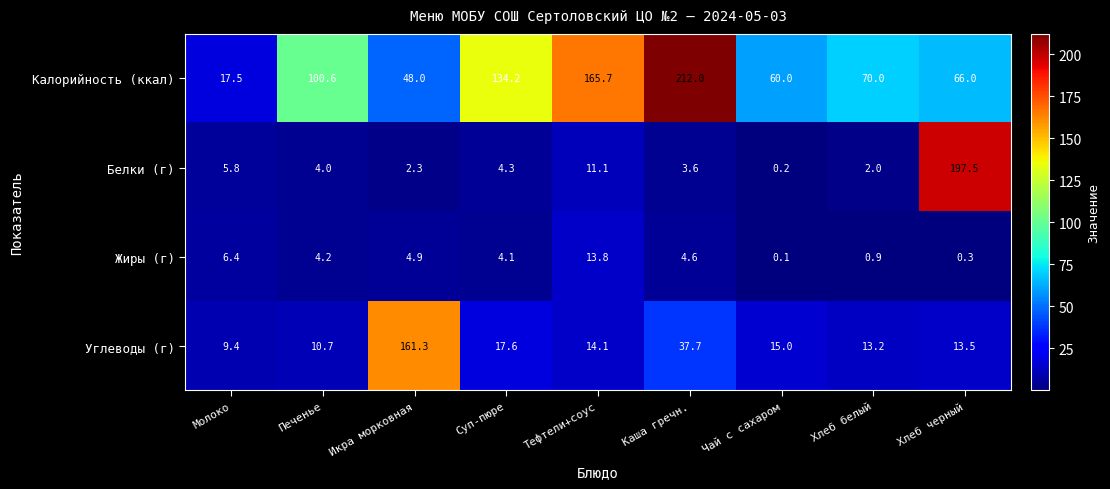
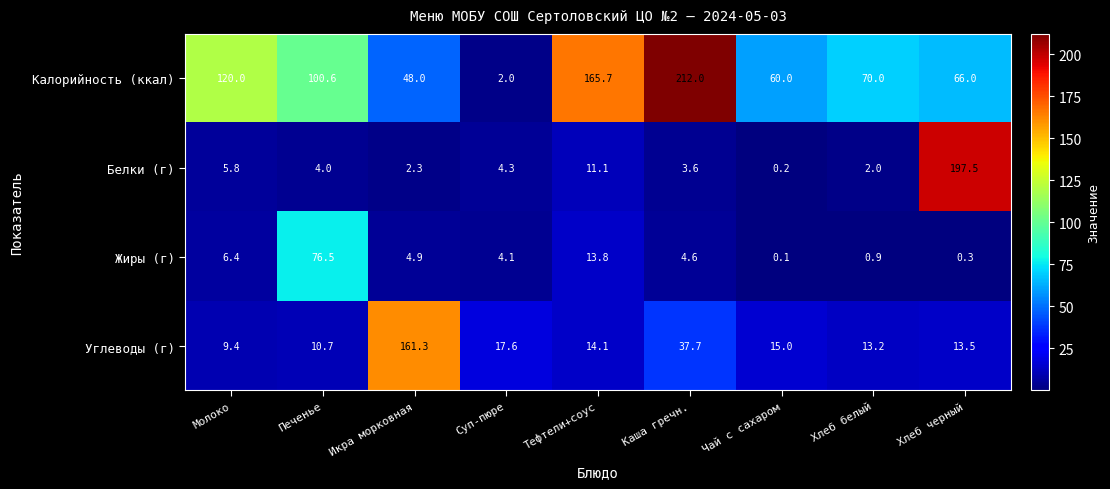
Калорийность (ккал), Молоко: 17.5 -> 120.0
Калорийность (ккал), Суп-пюре: 134.2 -> 2.0
Жиры (г), Печенье: 4.2 -> 76.5
